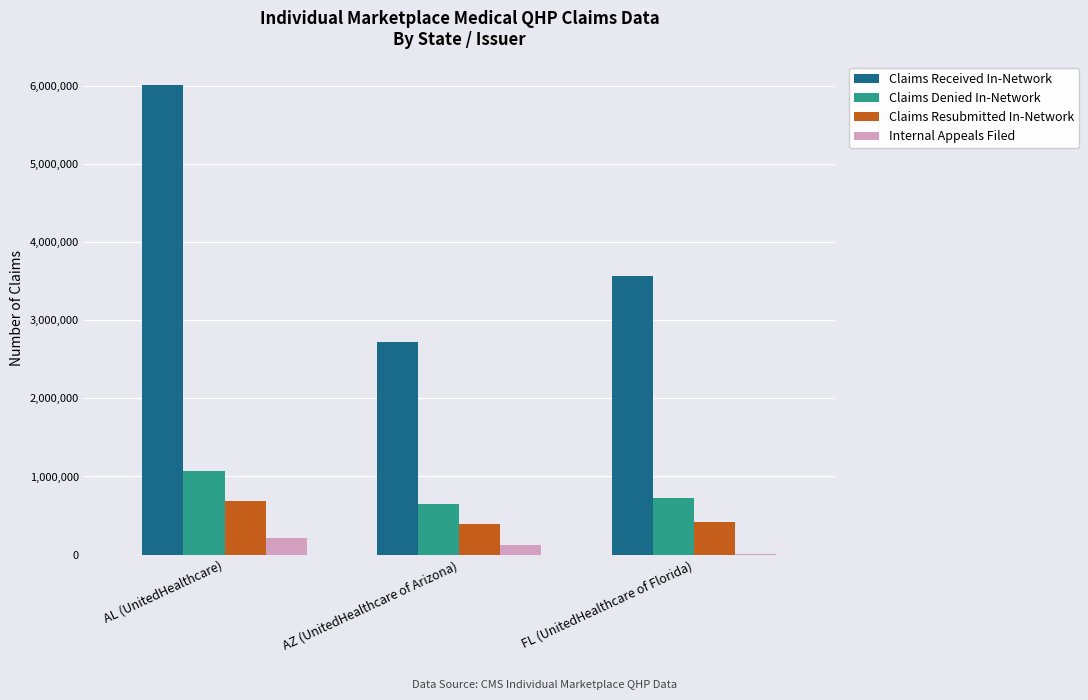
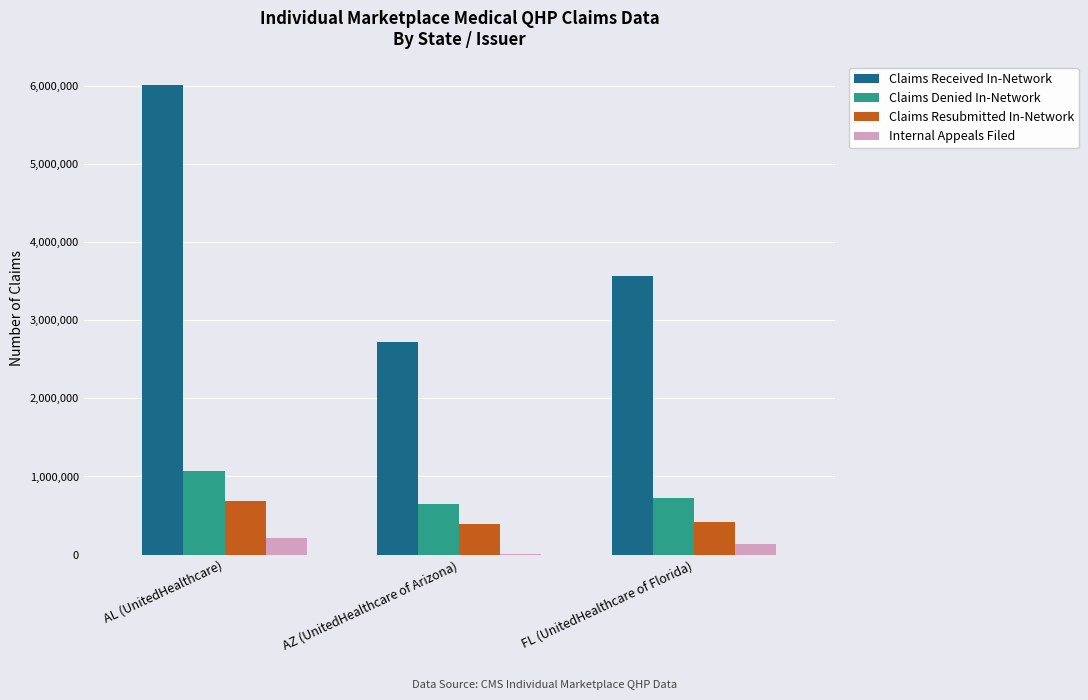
Internal Appeals Filed, AZ (UnitedHealthcare of Arizona): 100,000 -> 0
Internal Appeals Filed, FL (UnitedHealthcare of Florida): 0 -> 100,000
